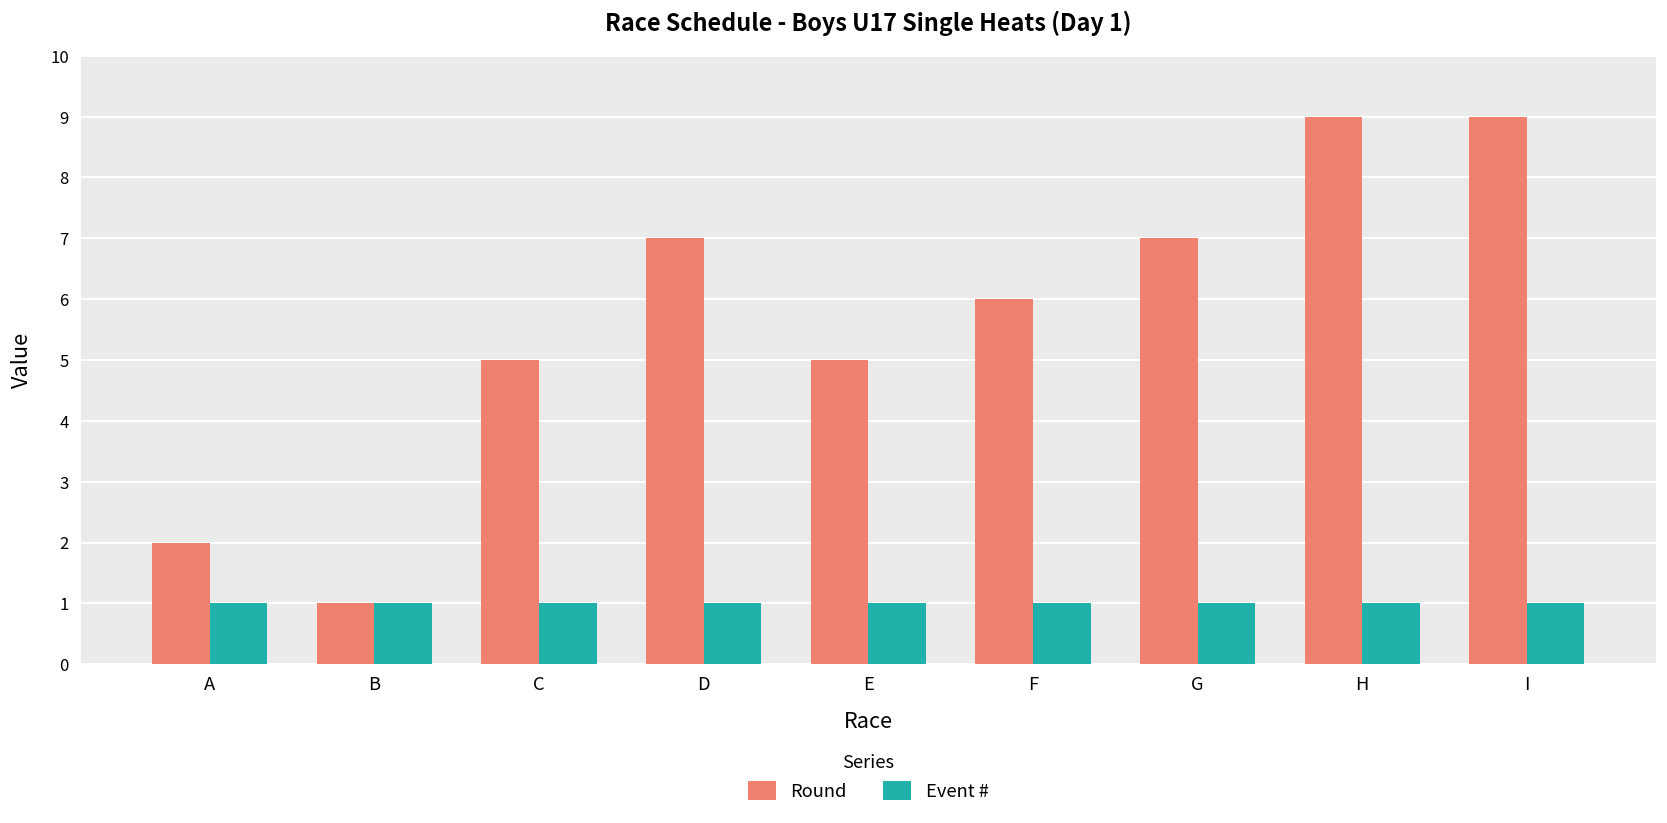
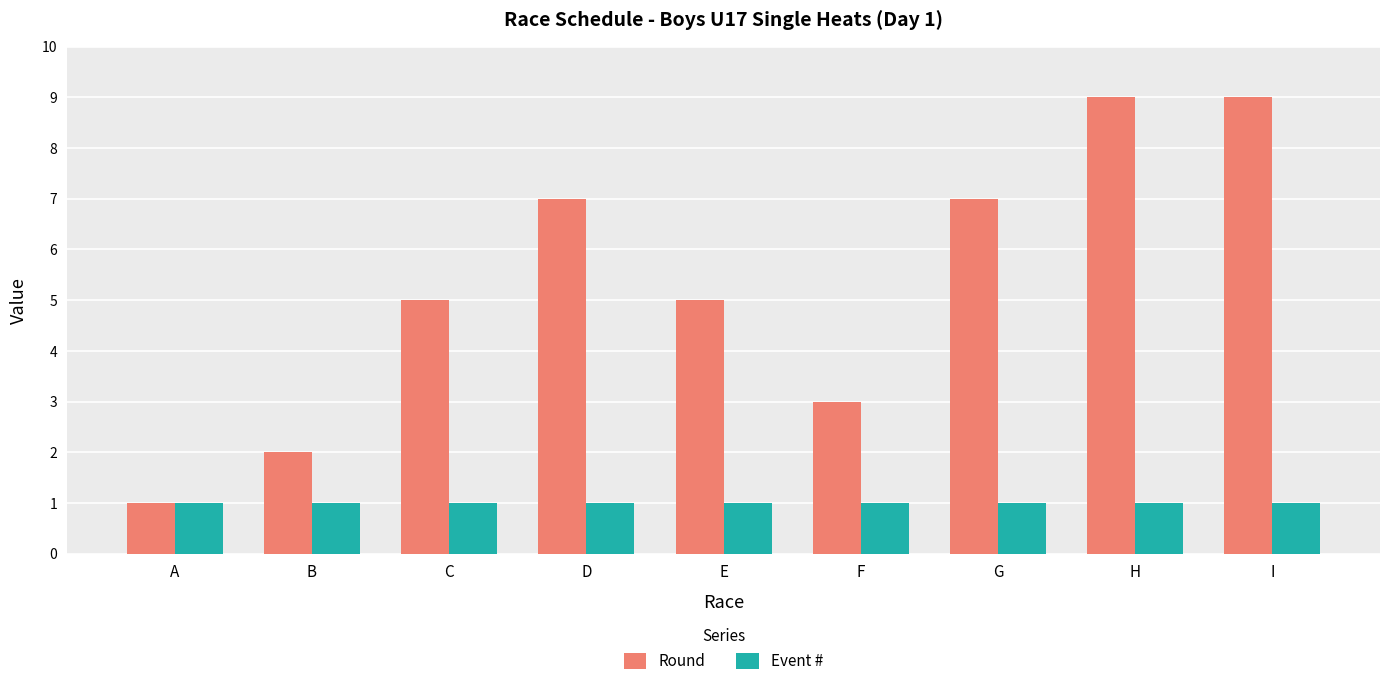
Round, A: 2 -> 1
Round, B: 1 -> 2
Round, F: 6 -> 3
